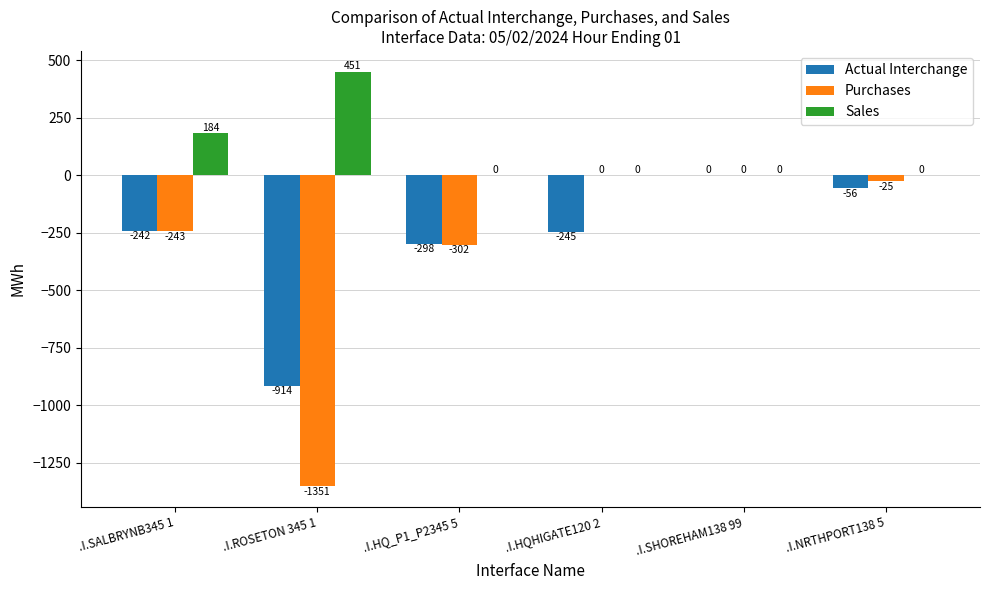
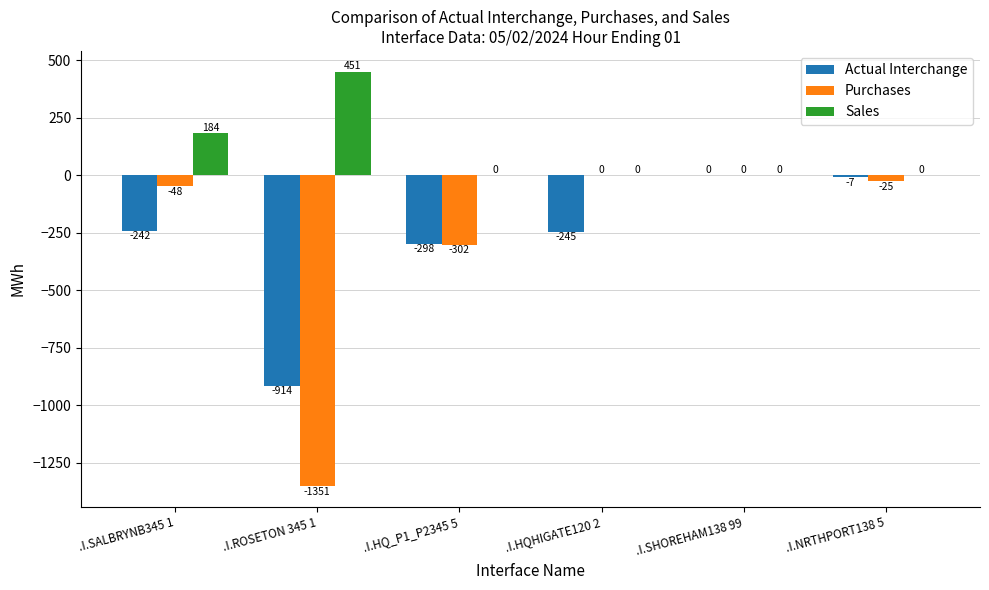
Purchases, .I.SALBRYNB345 1: -243 -> -48
Actual Interchange, .I.NRTHPORT138 5: -56 -> -7
